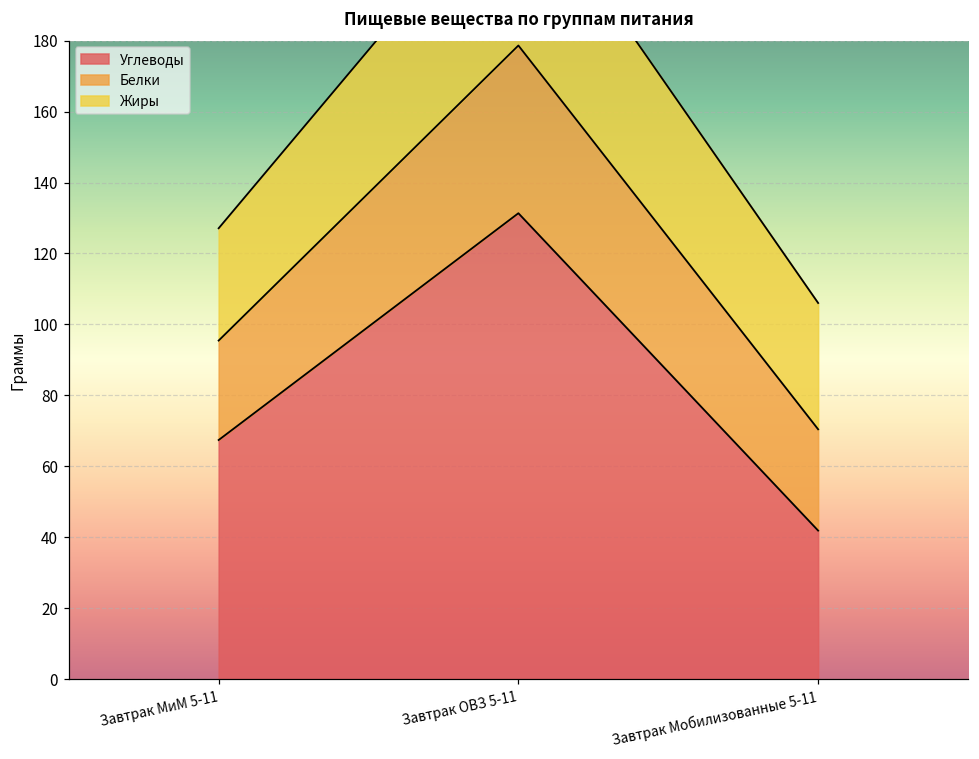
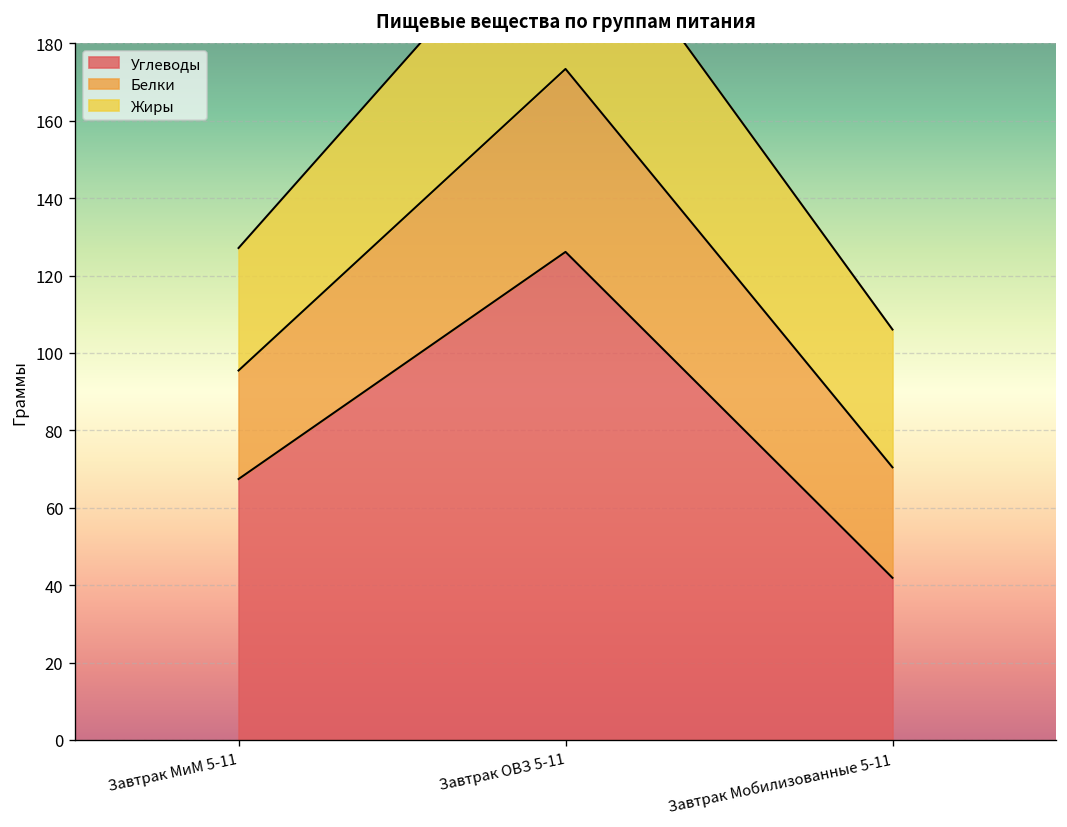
Углеводы, Завтрак ОВЗ 5-11: 131 -> 126
